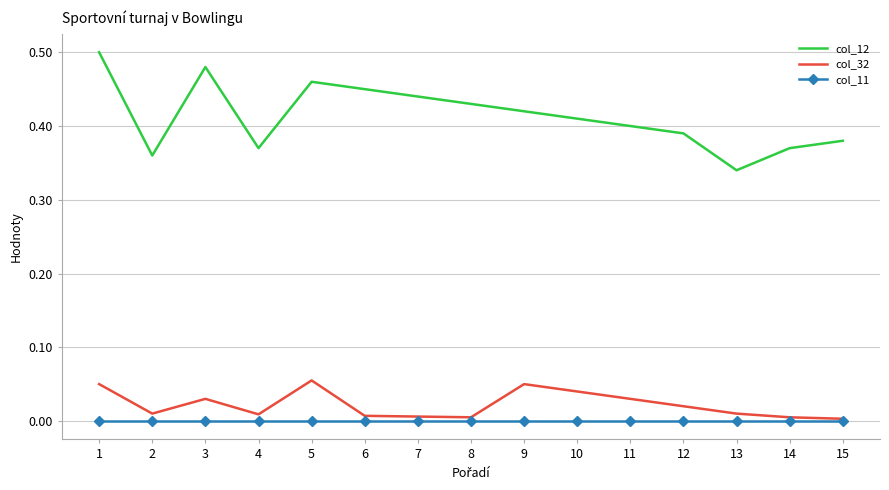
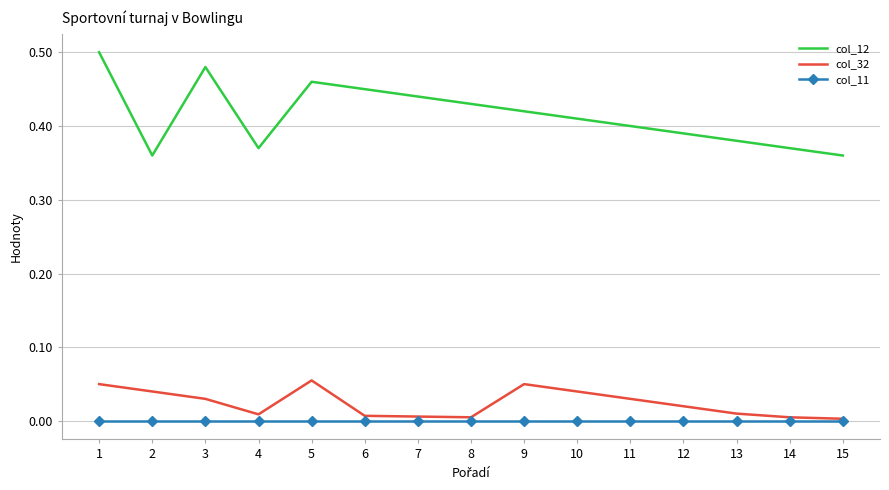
col_32, 2: 0.01 -> 0.04
col_12, 13: 0.34 -> 0.38
col_12, 15: 0.38 -> 0.36
